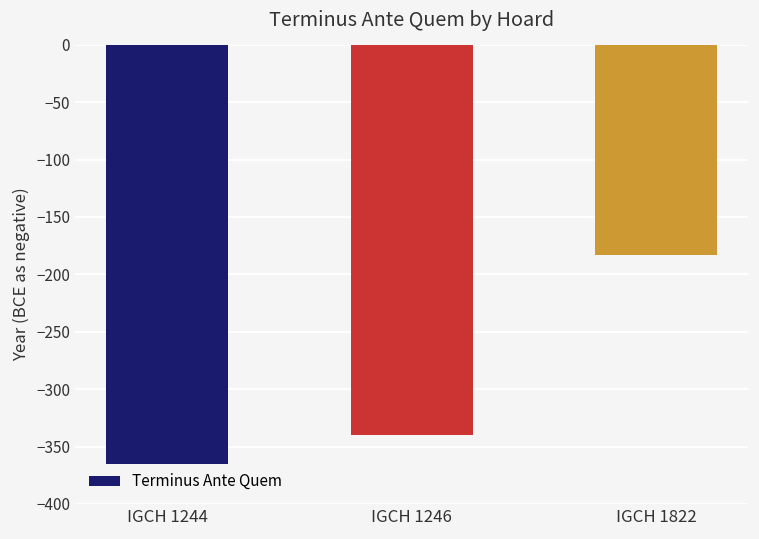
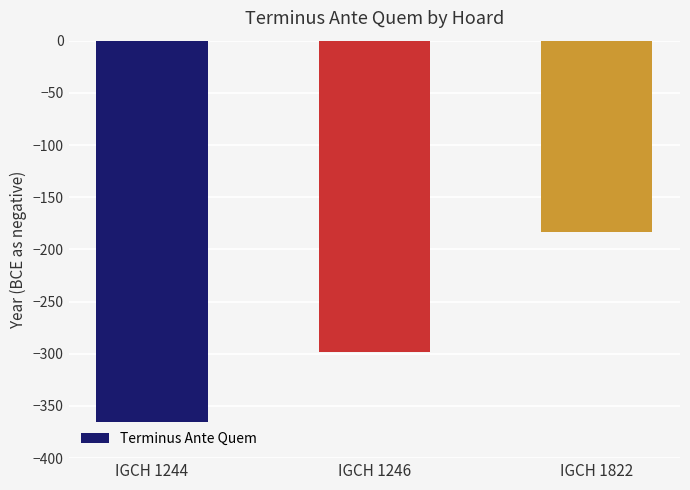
IGCH 1246: -340 -> -298
